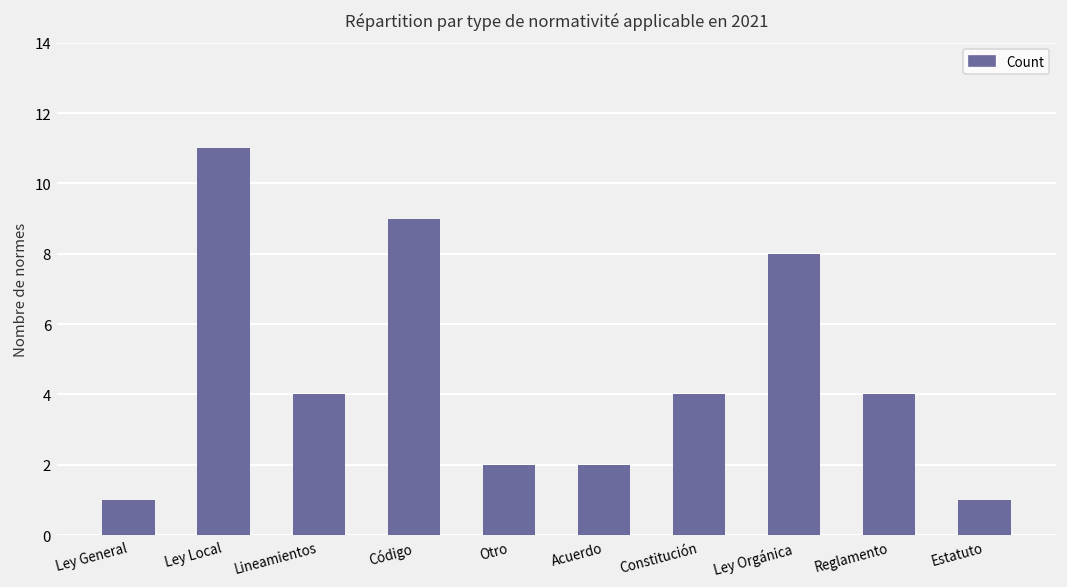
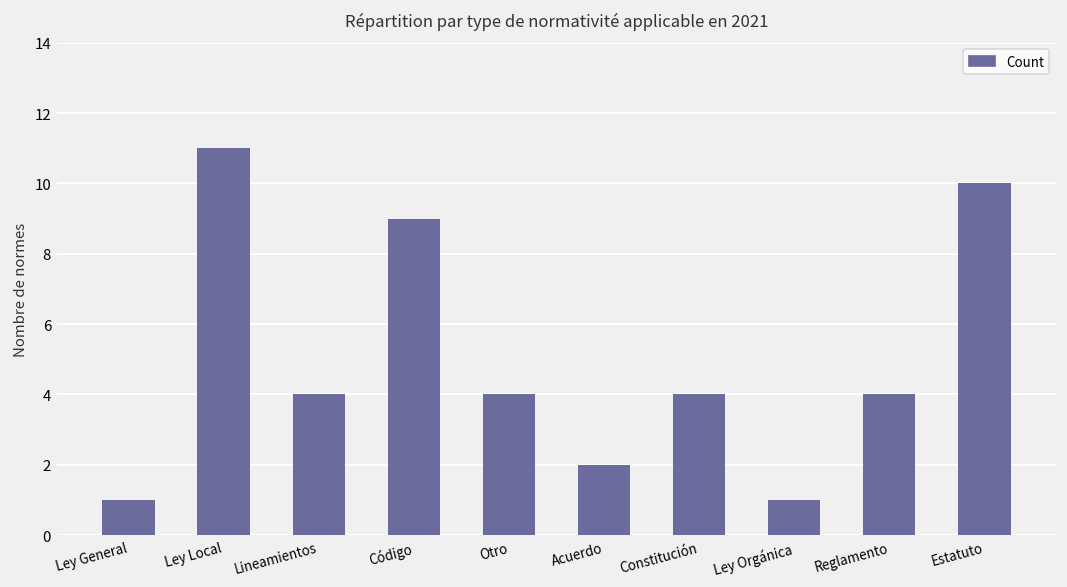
Otro: 2 -> 4
Ley Orgánica: 8 -> 1
Estatuto: 1 -> 10
